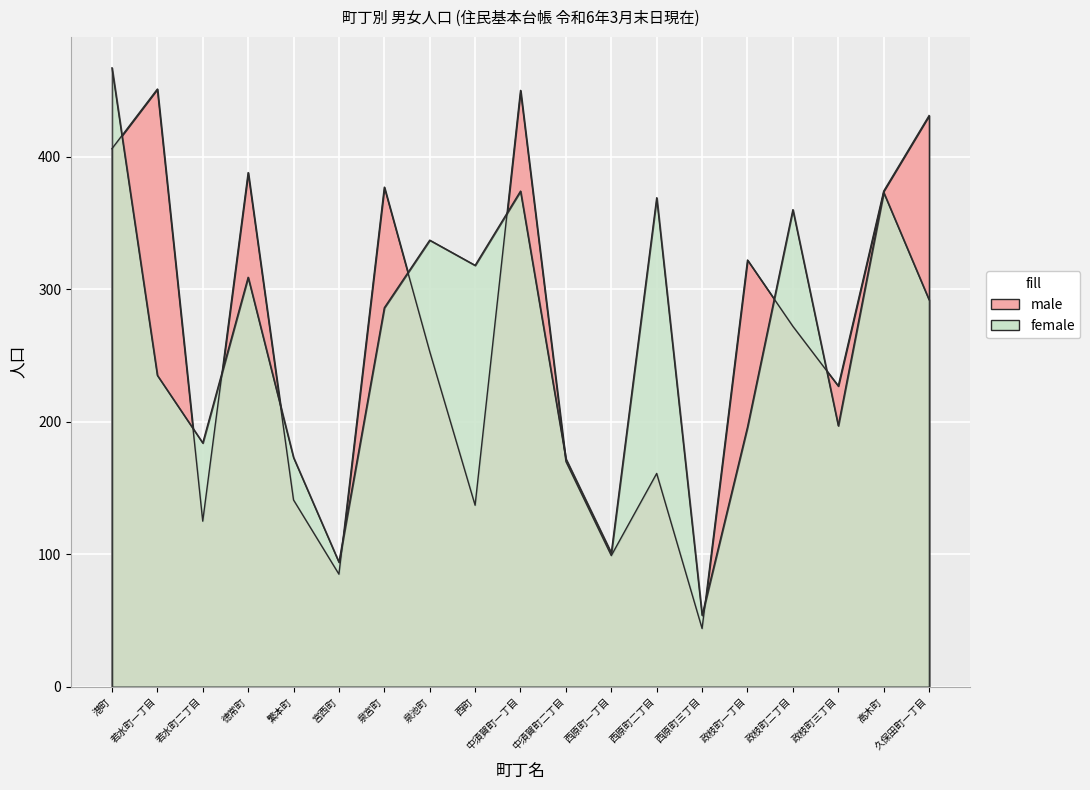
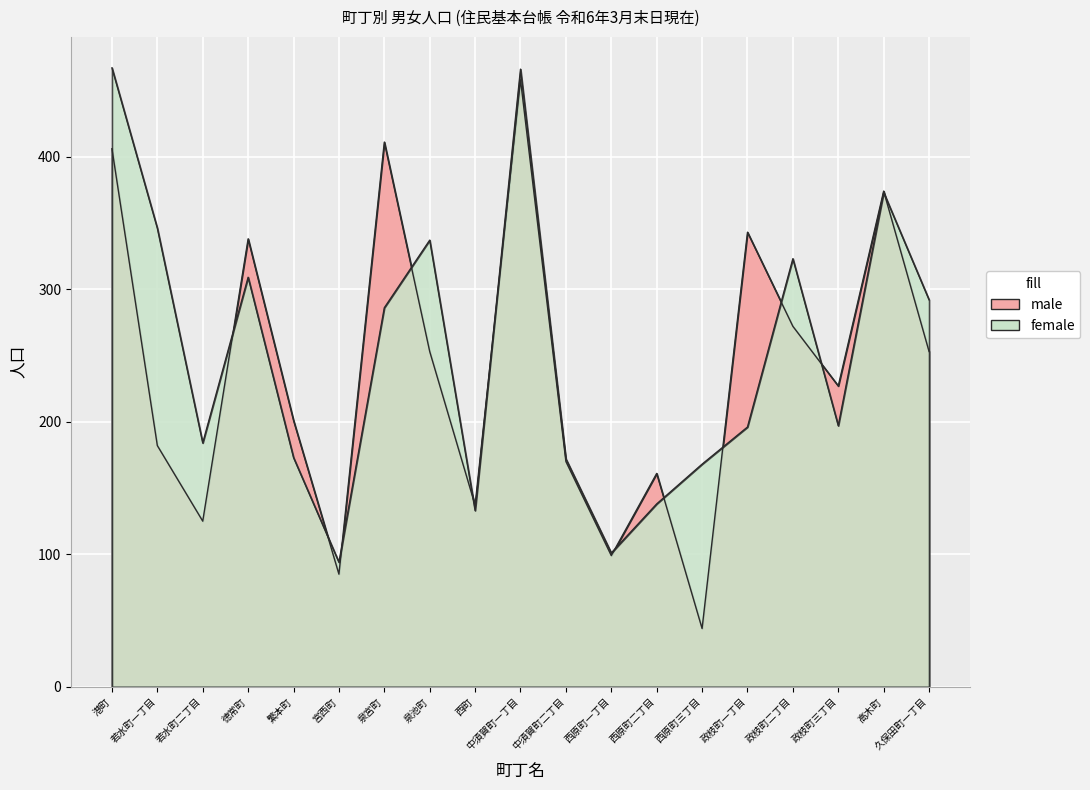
male, 若水町一丁目: 451 -> 182
female, 若水町一丁目: 235 -> 346
male, 徳常町: 388 -> 338
male, 繁本町: 141 -> 201
male, 泉宮町: 377 -> 411
female, 西町: 318 -> 133
male, 中須賀町一丁目: 450 -> 458
female, 中須賀町一丁目: 374 -> 466
female, 西原町二丁目: 369 -> 138
female, 西原町三丁目: 54 -> 168
male, 政枝町一丁目: 322 -> 343
female, 政枝町二丁目: 360 -> 323
male, 久保田町一丁目: 431 -> 253
